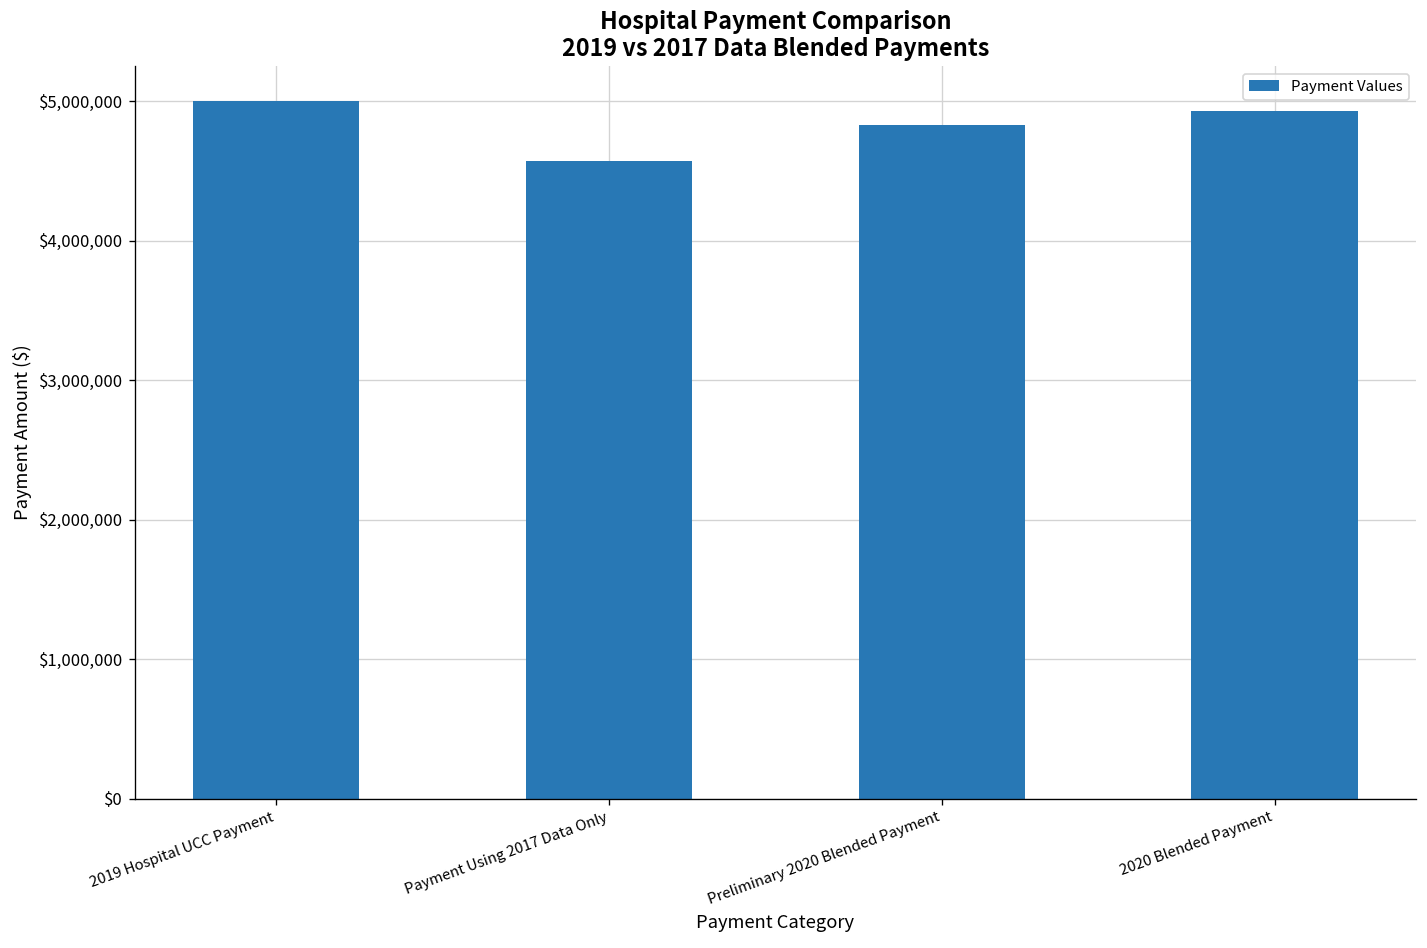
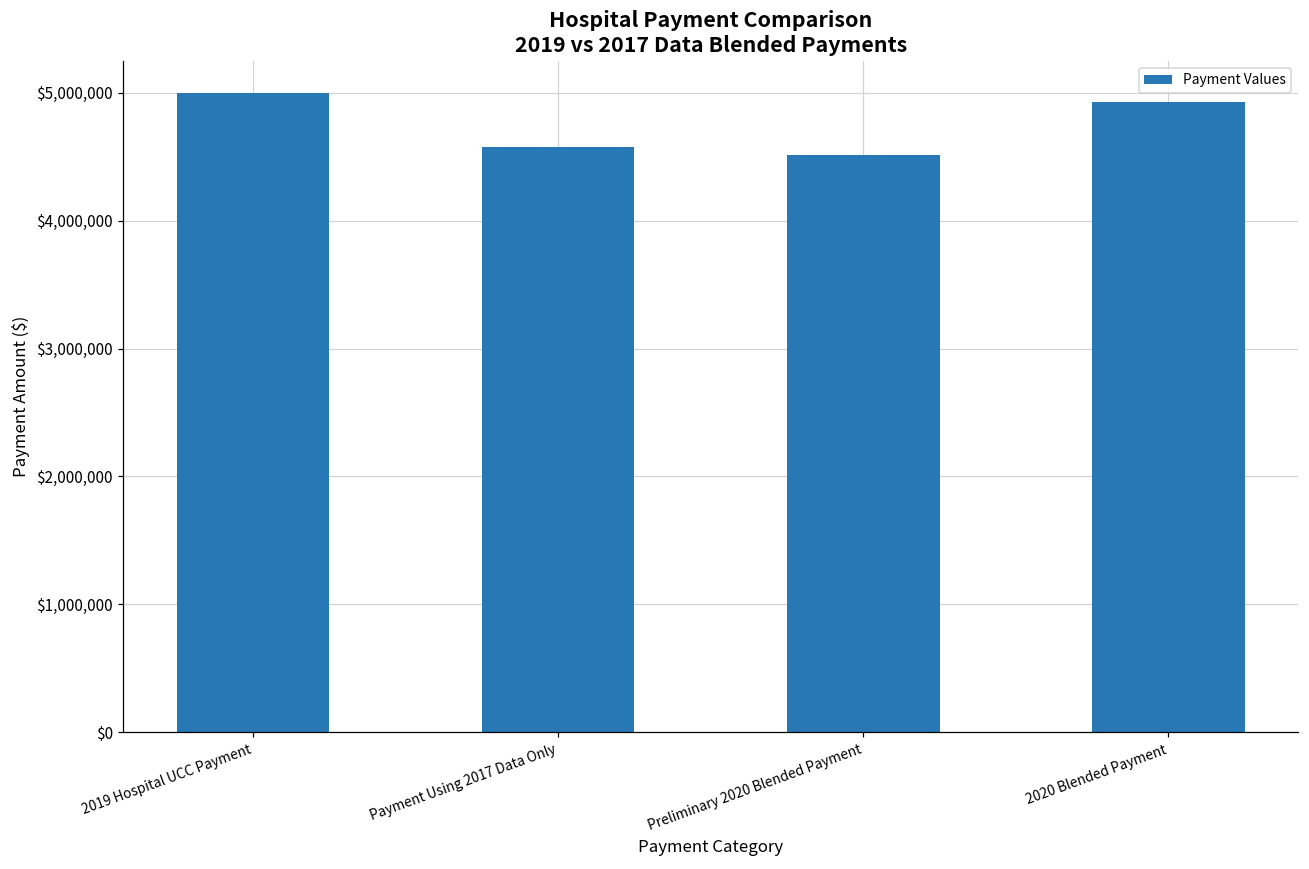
Preliminary 2020 Blended Payment: $4,830,000 -> $4,510,000
